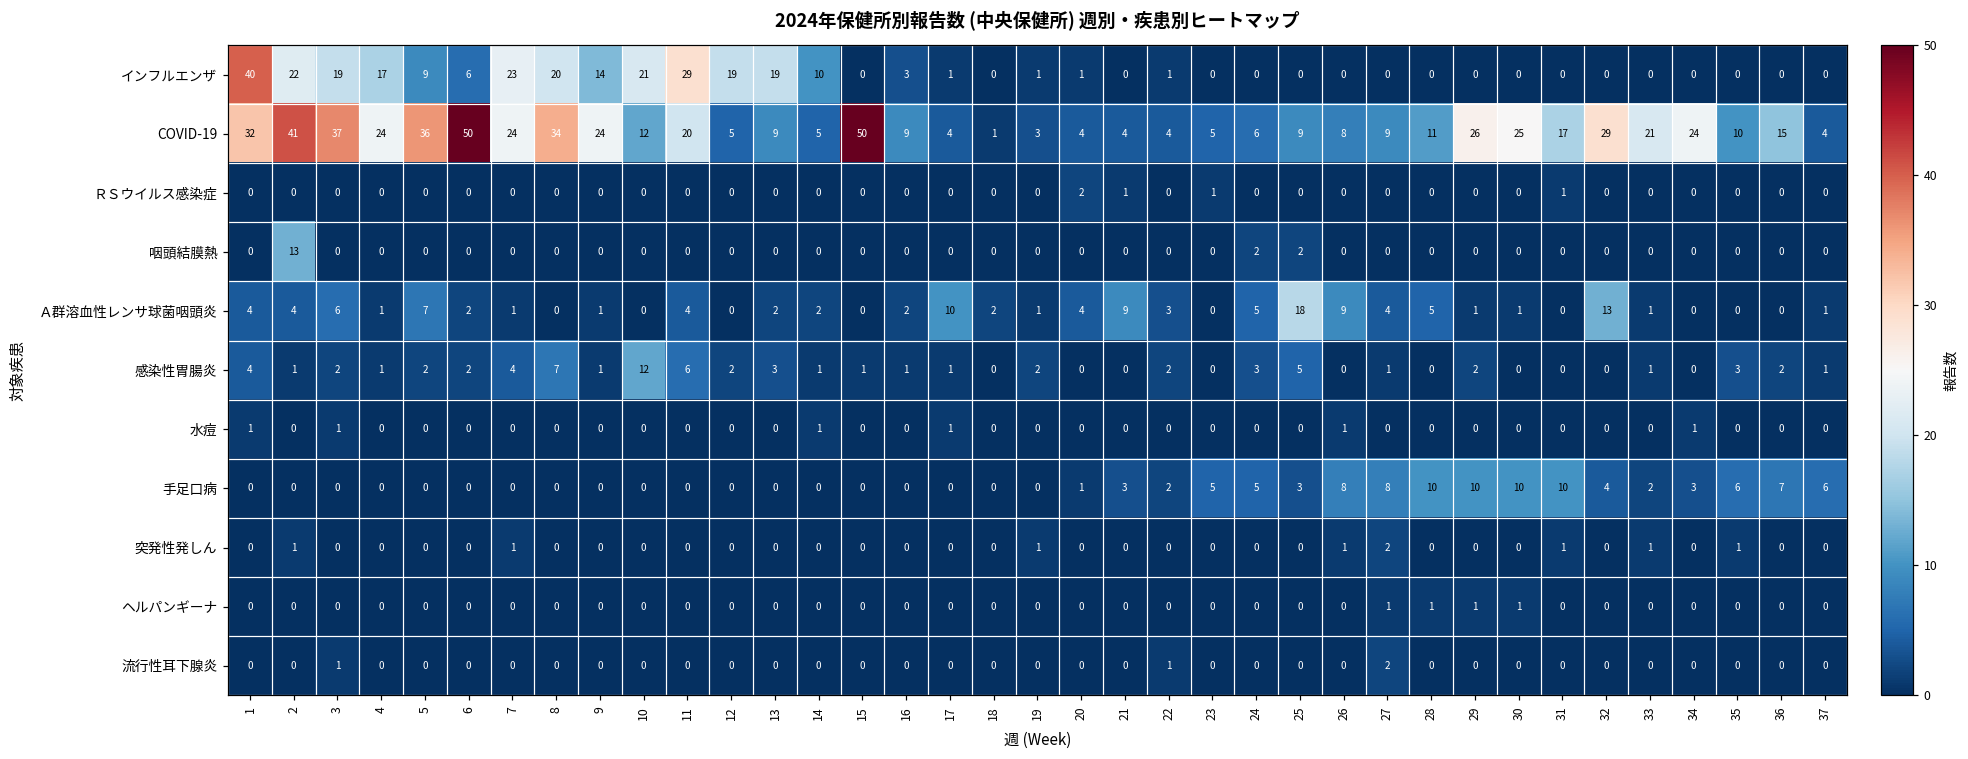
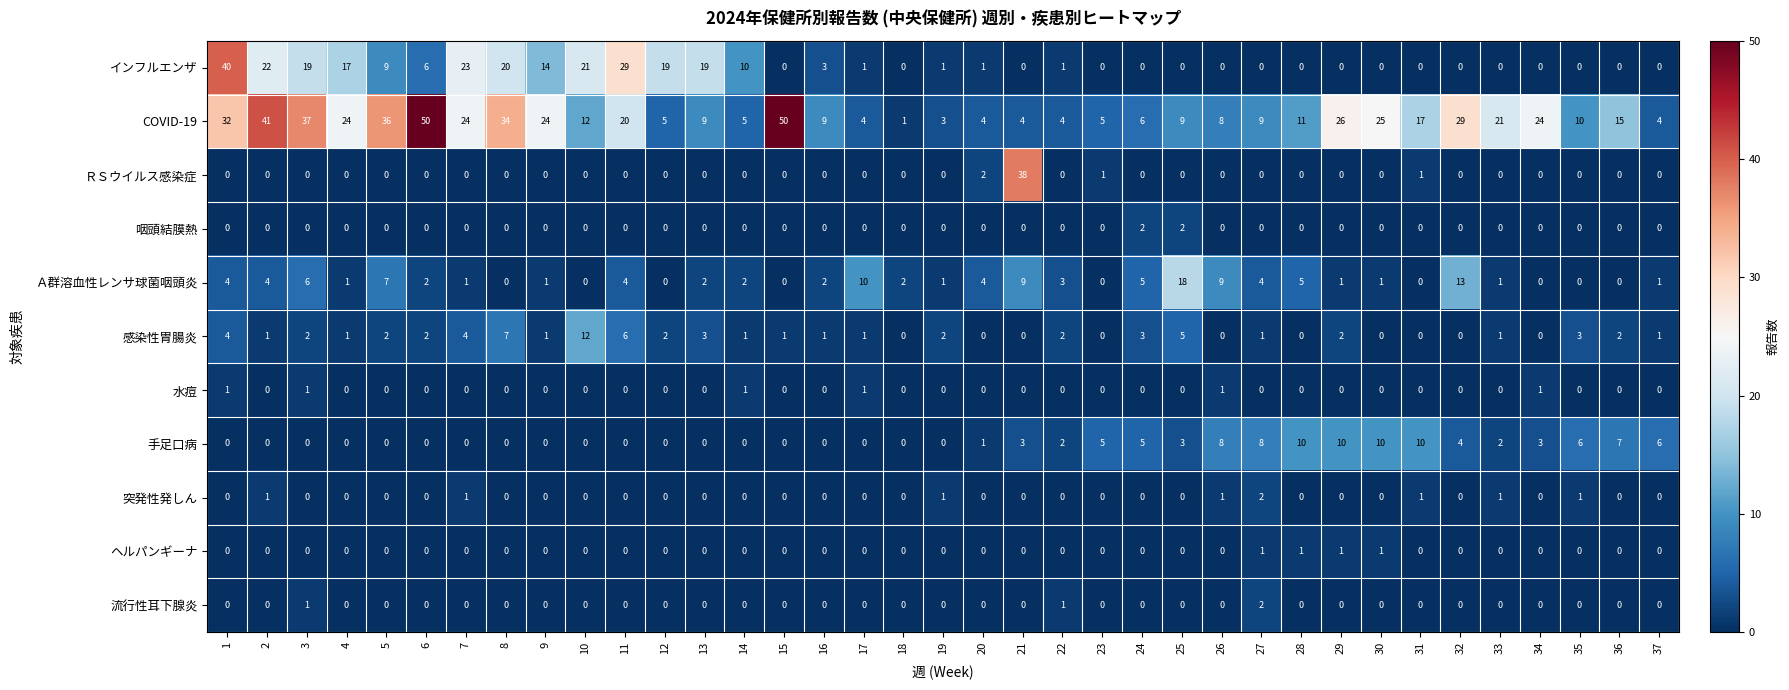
ＲＳウイルス感染症, 21: 1 -> 38
咽頭結膜熱, 2: 13 -> 0
